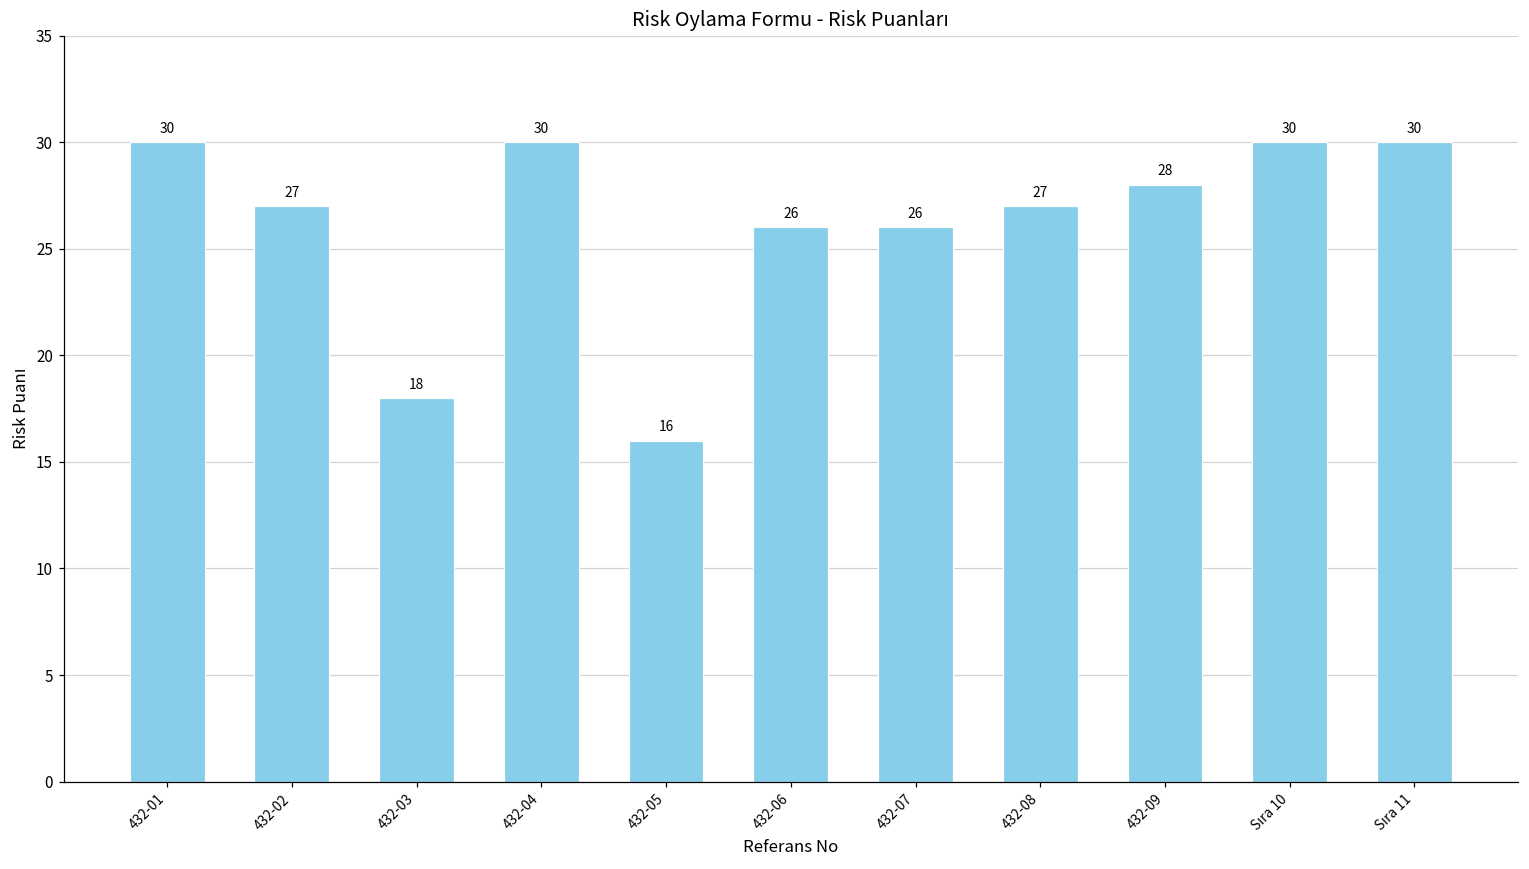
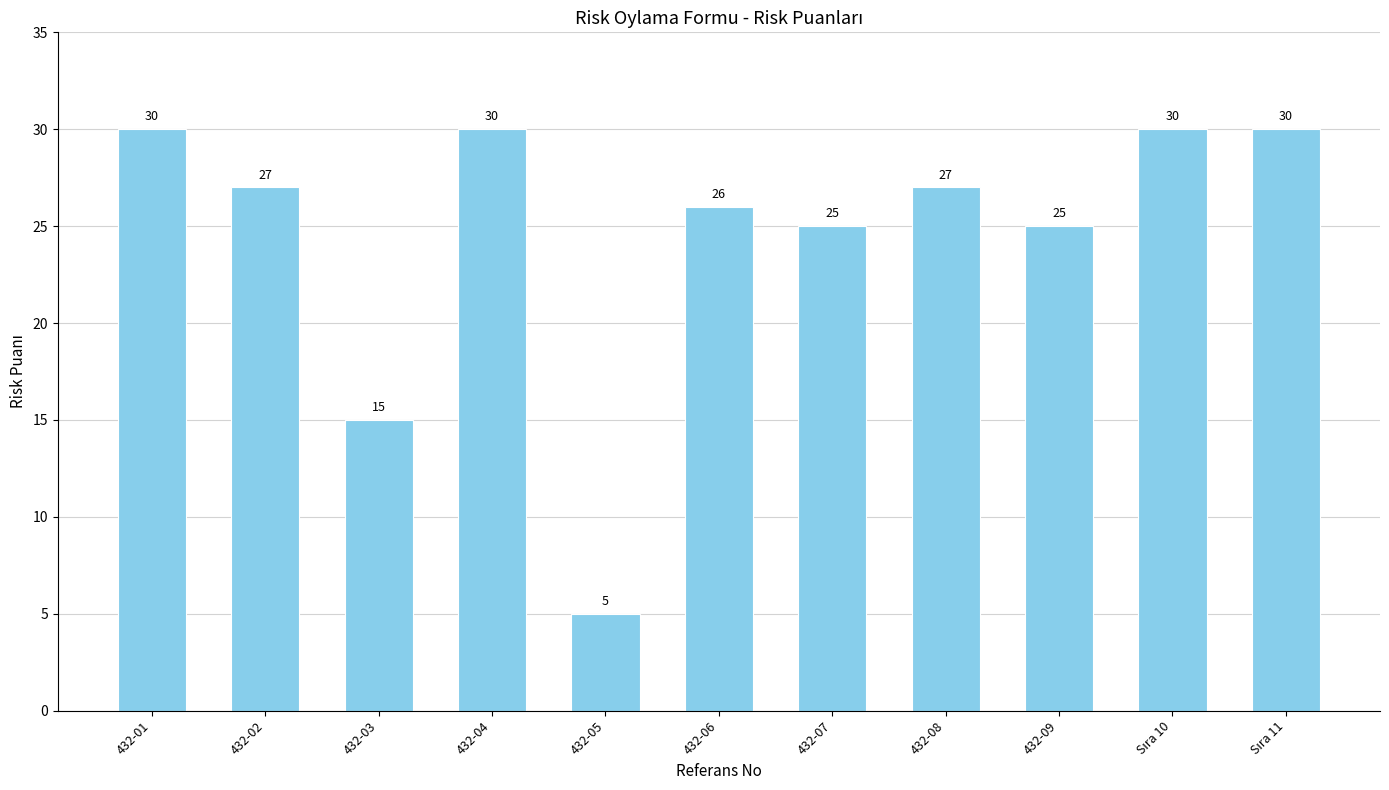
432-03: 18 -> 15
432-05: 16 -> 5
432-07: 26 -> 25
432-09: 28 -> 25
